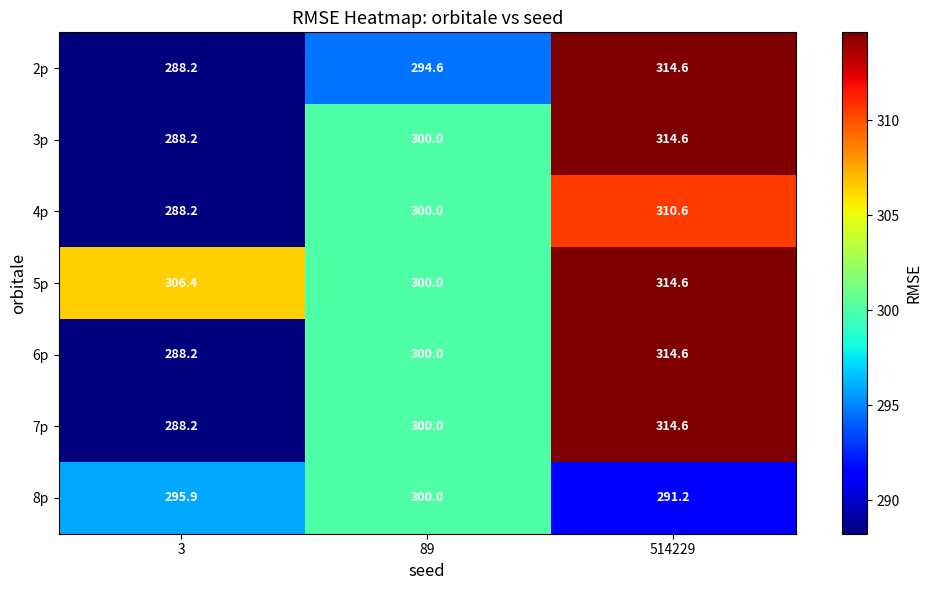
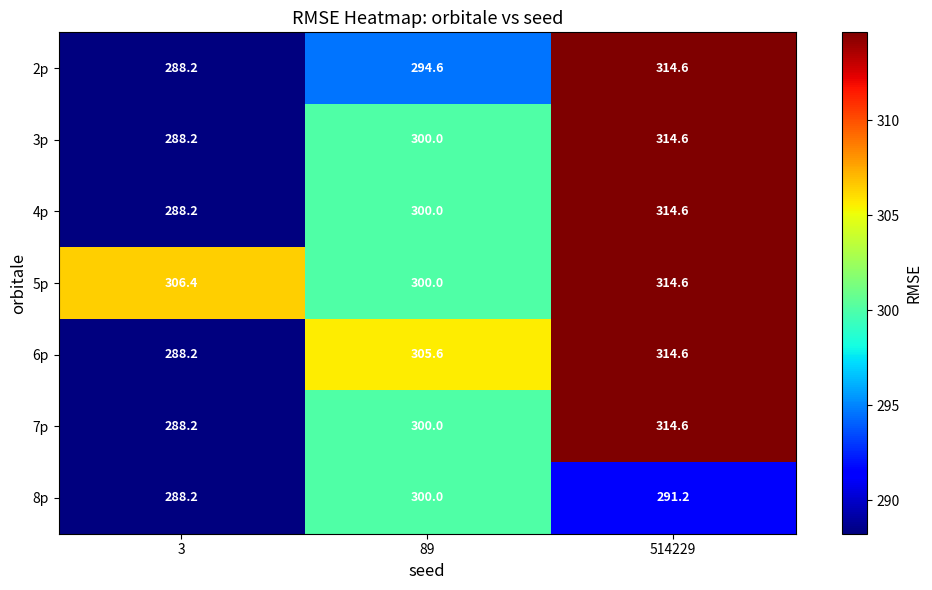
4p, 514229: 310.6 -> 314.6
6p, 89: 300.0 -> 305.6
8p, 3: 295.9 -> 288.2
